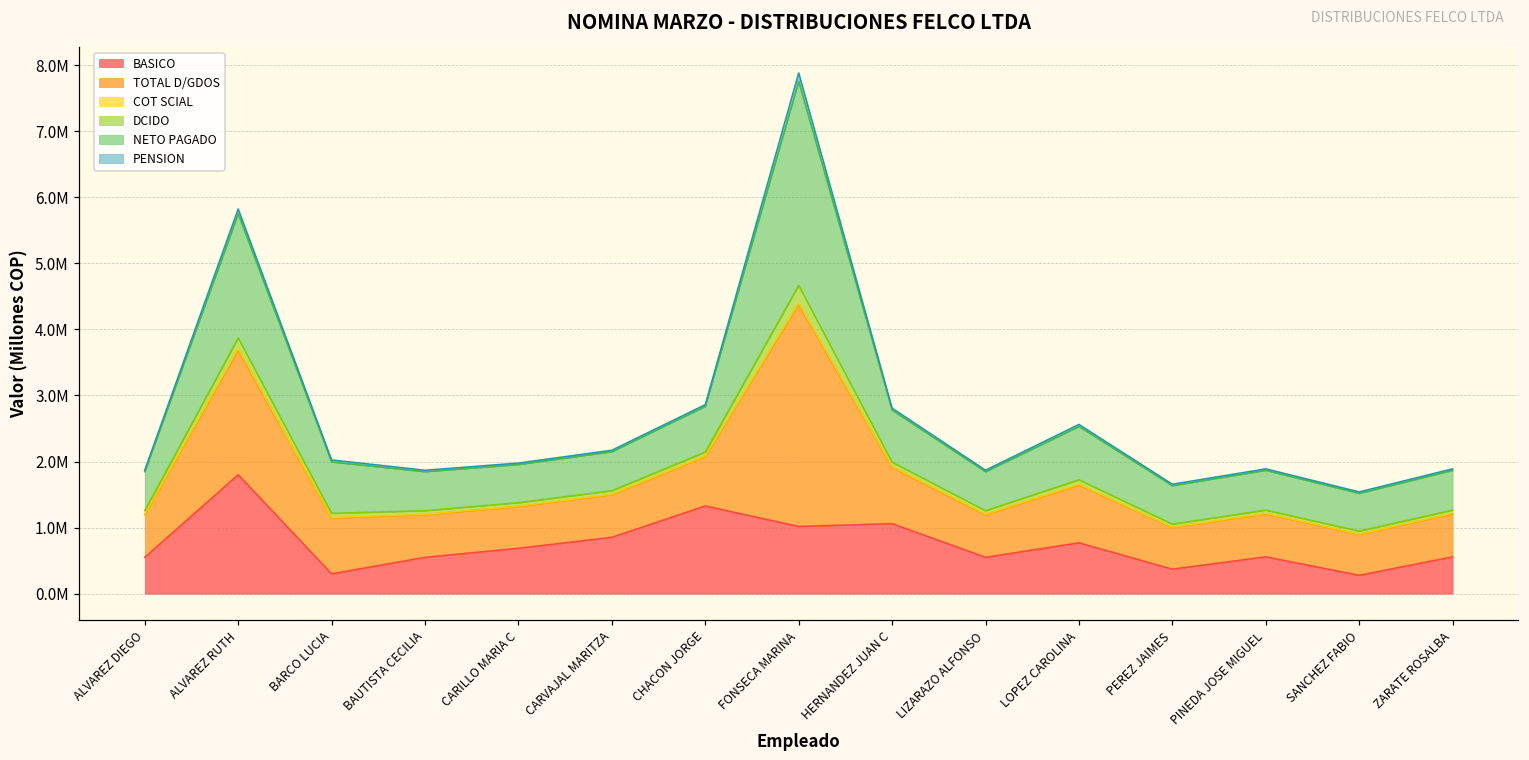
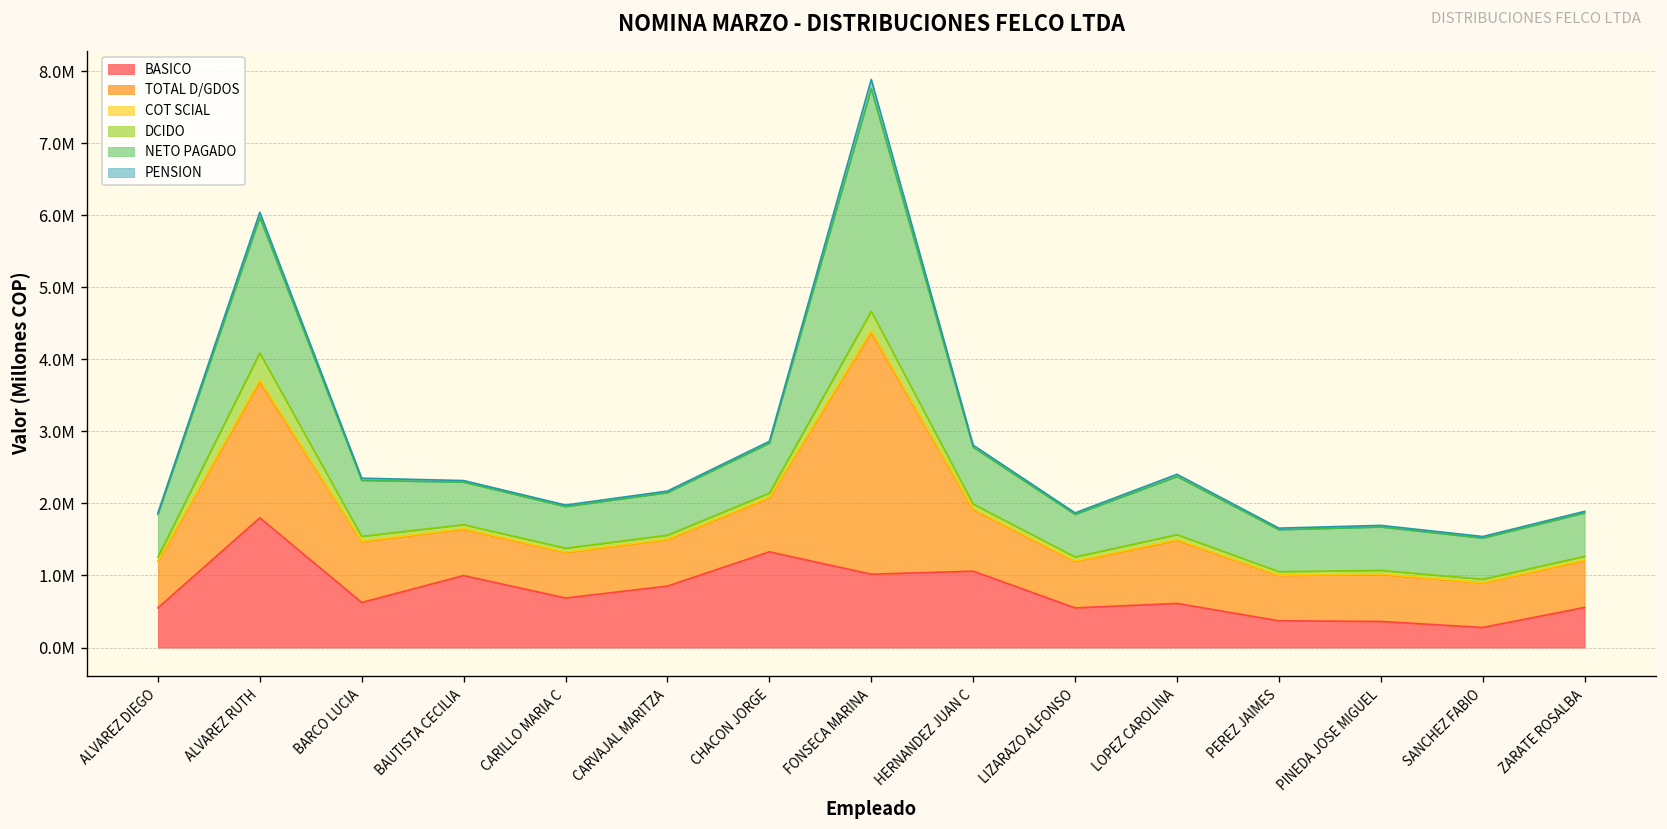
DCIDO, ALVAREZ RUTH: 200000 -> 400000
BASICO, BARCO LUCIA: 300000 -> 600000
BASICO, BAUTISTA CECILIA: 600000 -> 1000000
BASICO, LOPEZ CAROLINA: 800000 -> 600000
BASICO, PINEDA JOSE MIGUEL: 600000 -> 400000
